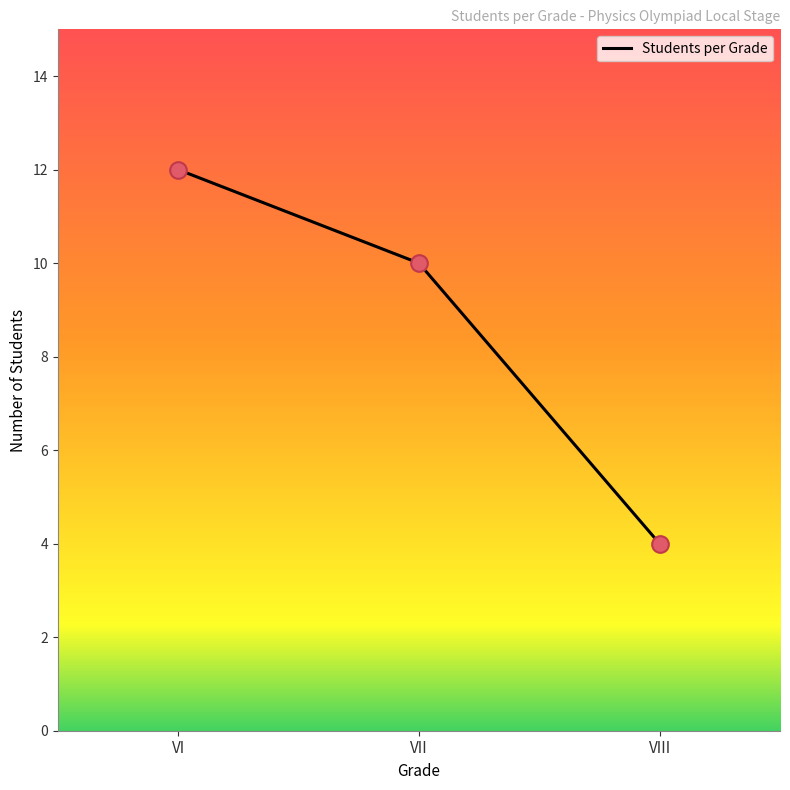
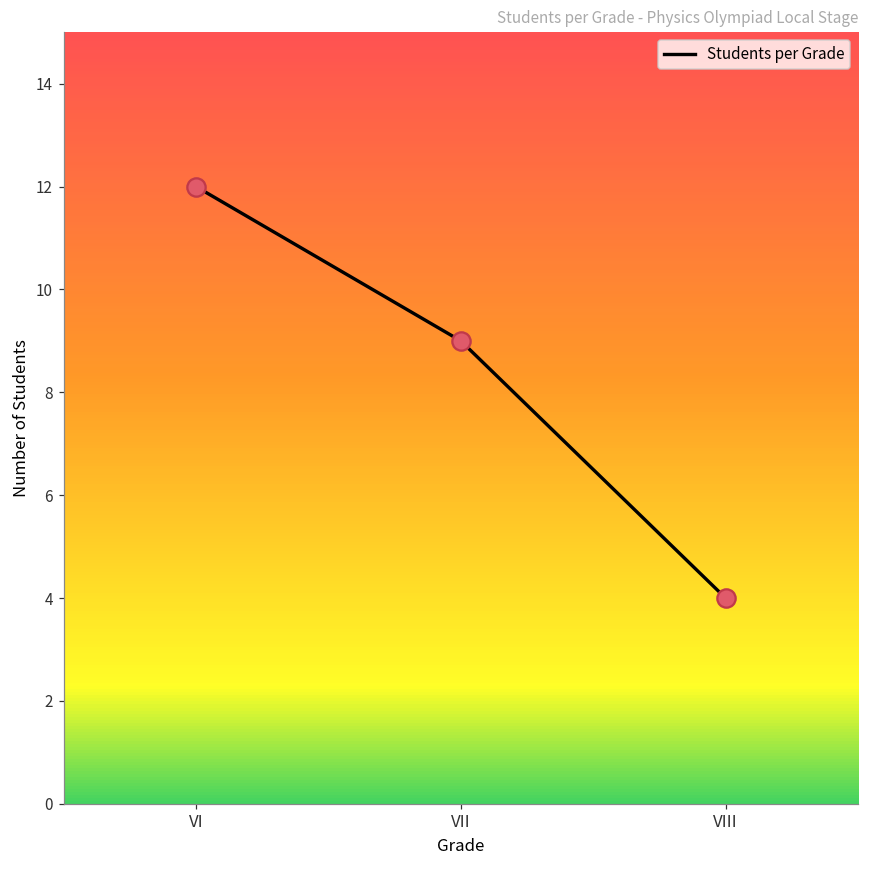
VII: 10 -> 9
